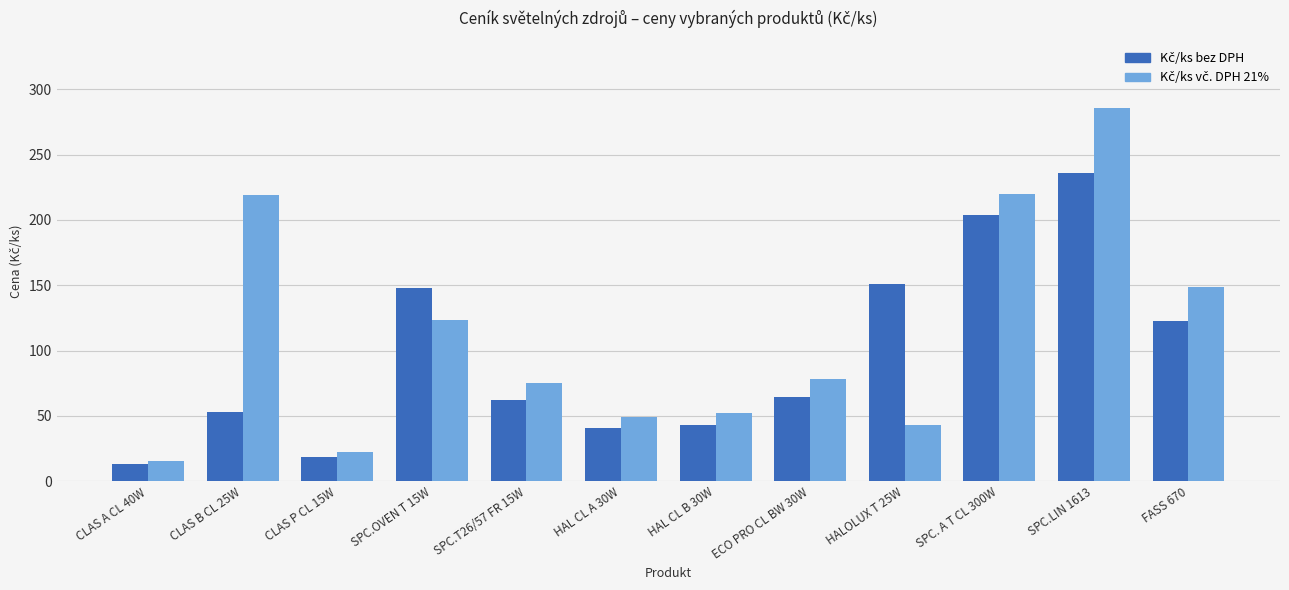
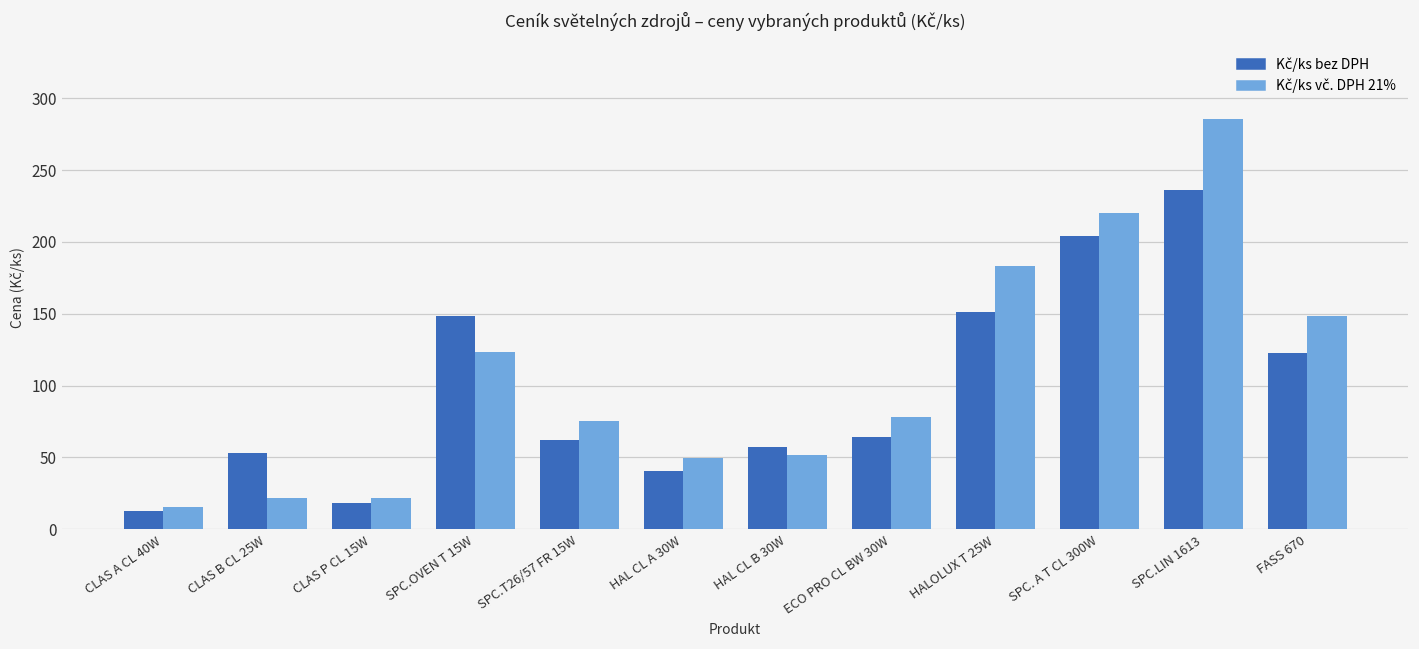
Kč/ks vč. DPH 21%, CLAS B CL 25W: 219 -> 22
Kč/ks bez DPH, HAL CL B 30W: 43 -> 57
Kč/ks vč. DPH 21%, HALOLUX T 25W: 43 -> 183
